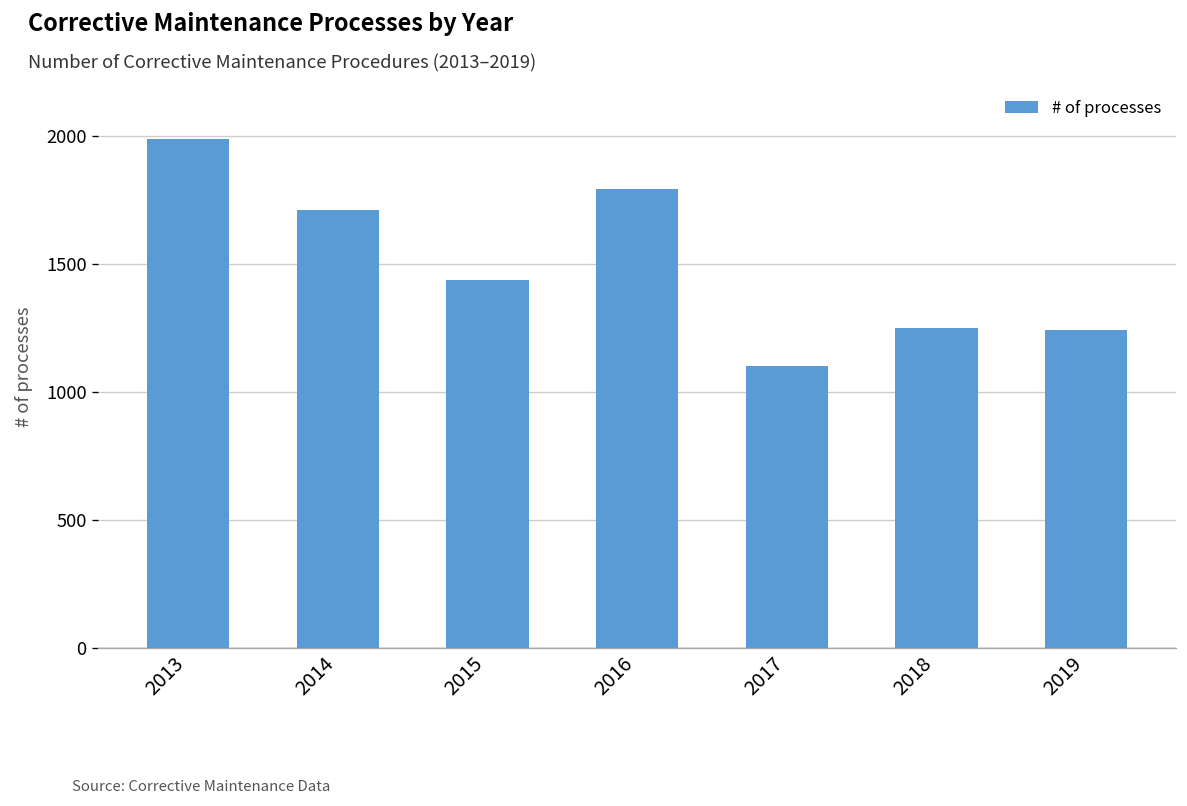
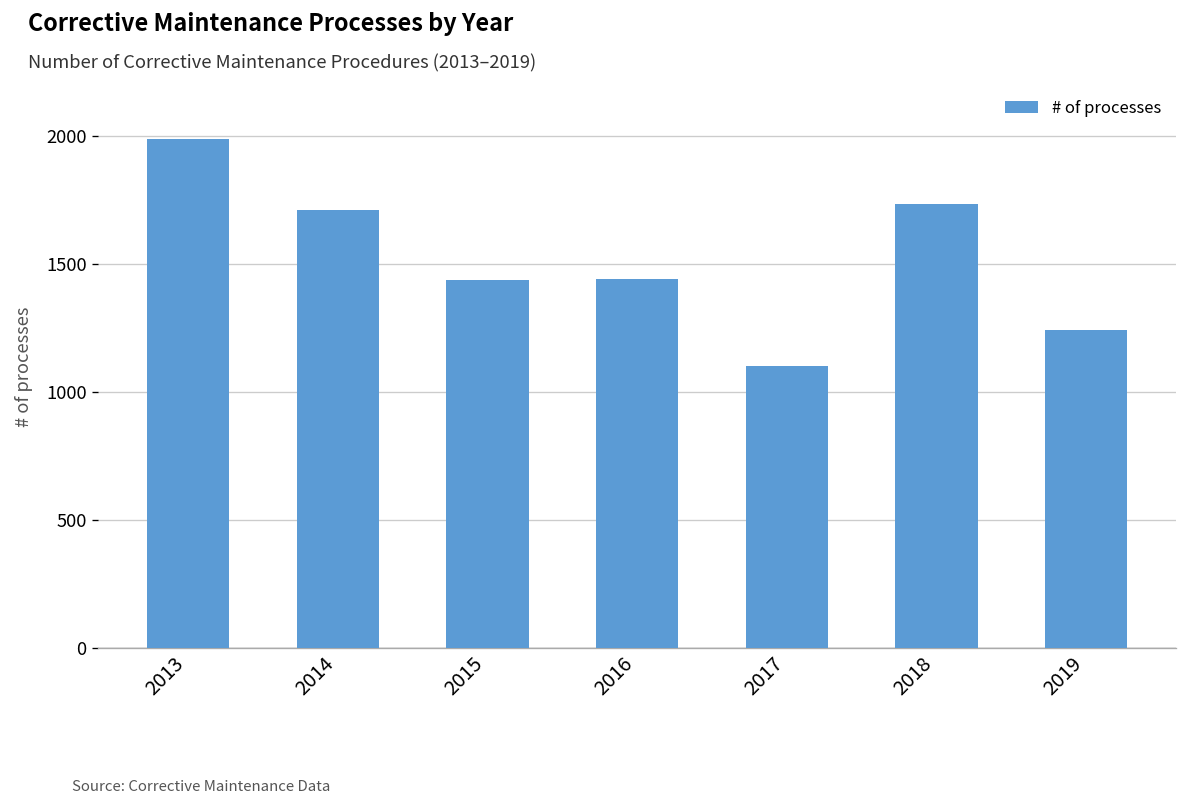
2016: 1790 -> 1440
2018: 1250 -> 1730
